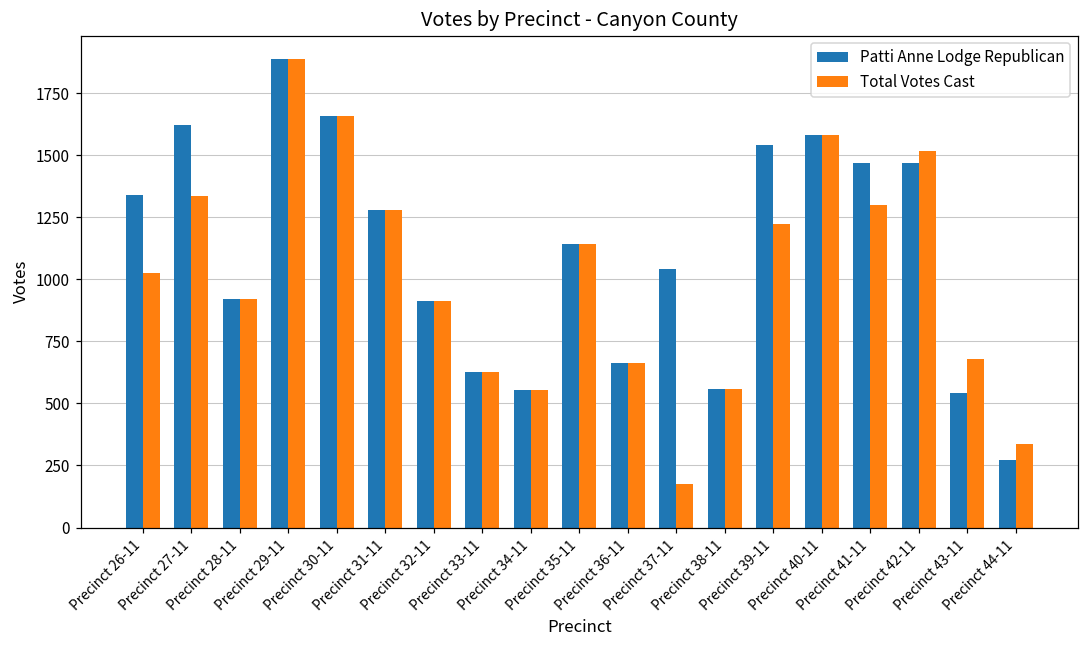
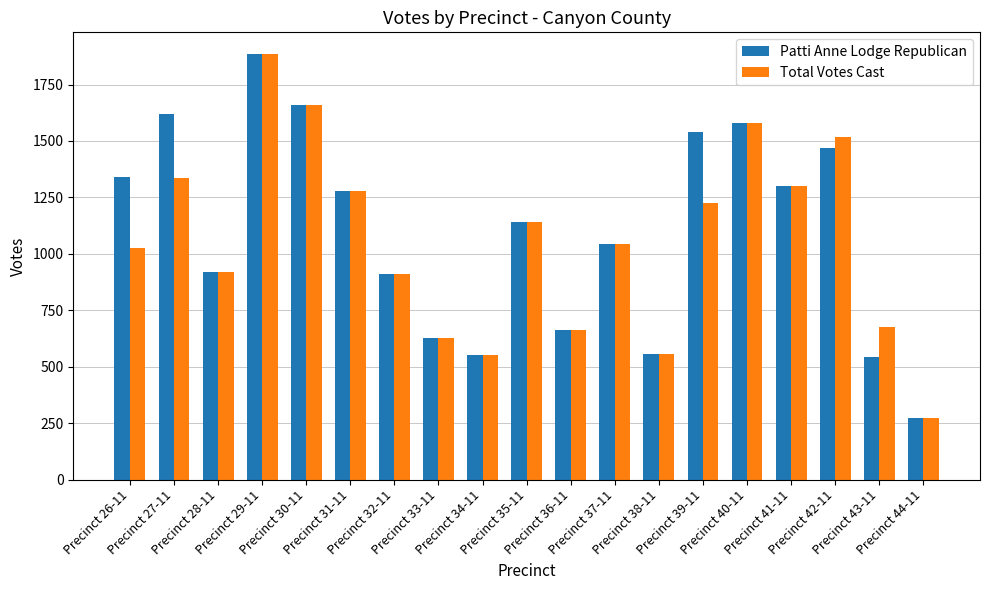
Total Votes Cast, Precinct 37-11: 180 -> 1040
Patti Anne Lodge Republican, Precinct 41-11: 1470 -> 1300
Total Votes Cast, Precinct 44-11: 340 -> 270
